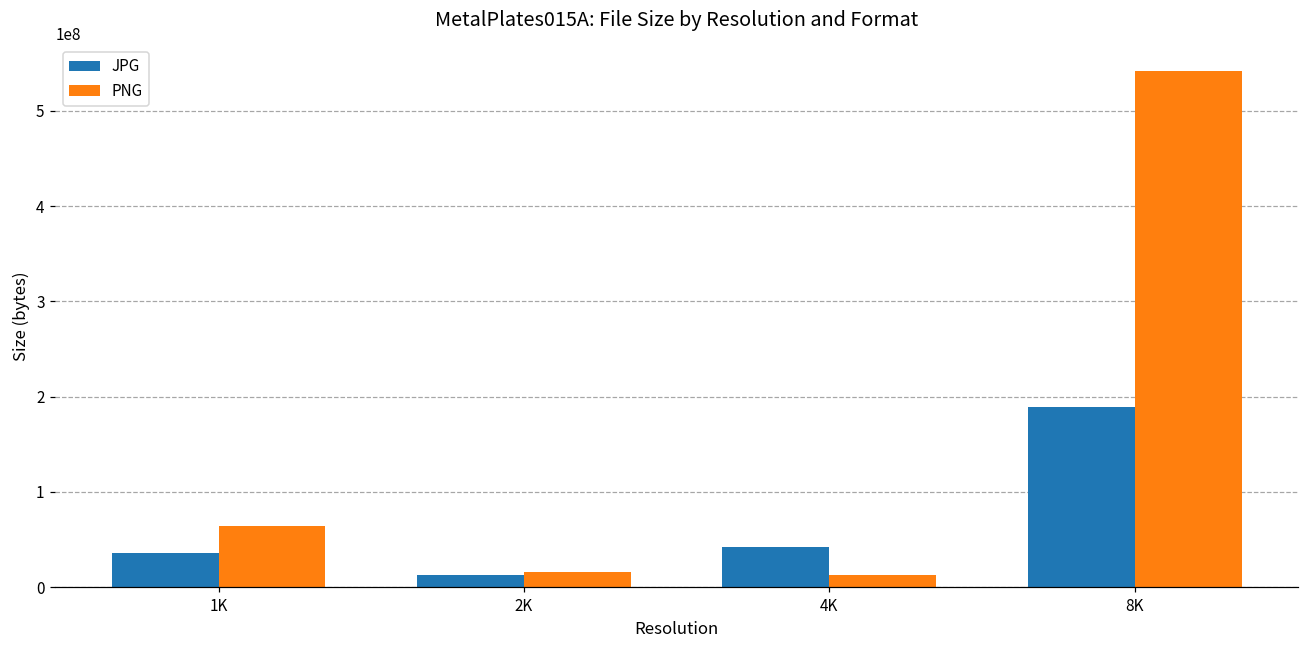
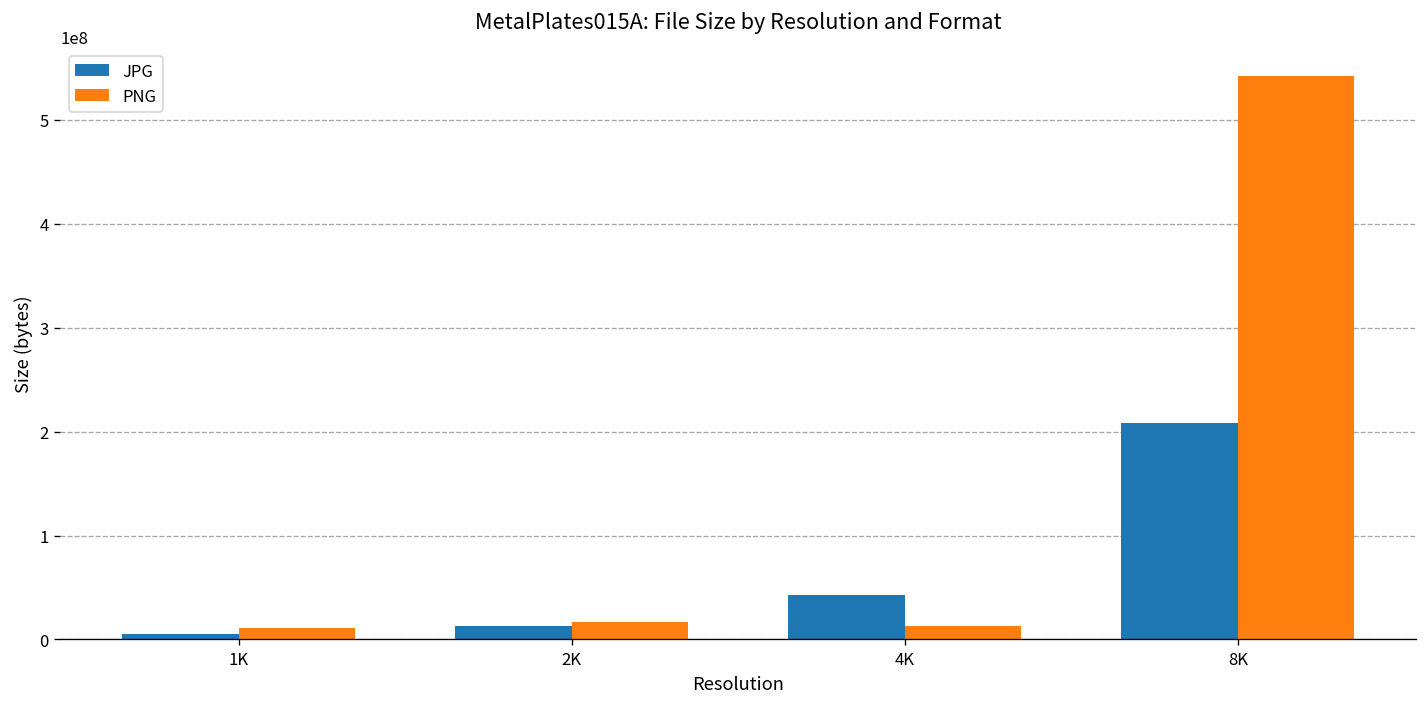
JPG, 1K: 40000000 -> 0
PNG, 1K: 60000000 -> 10000000
JPG, 8K: 190000000 -> 210000000
